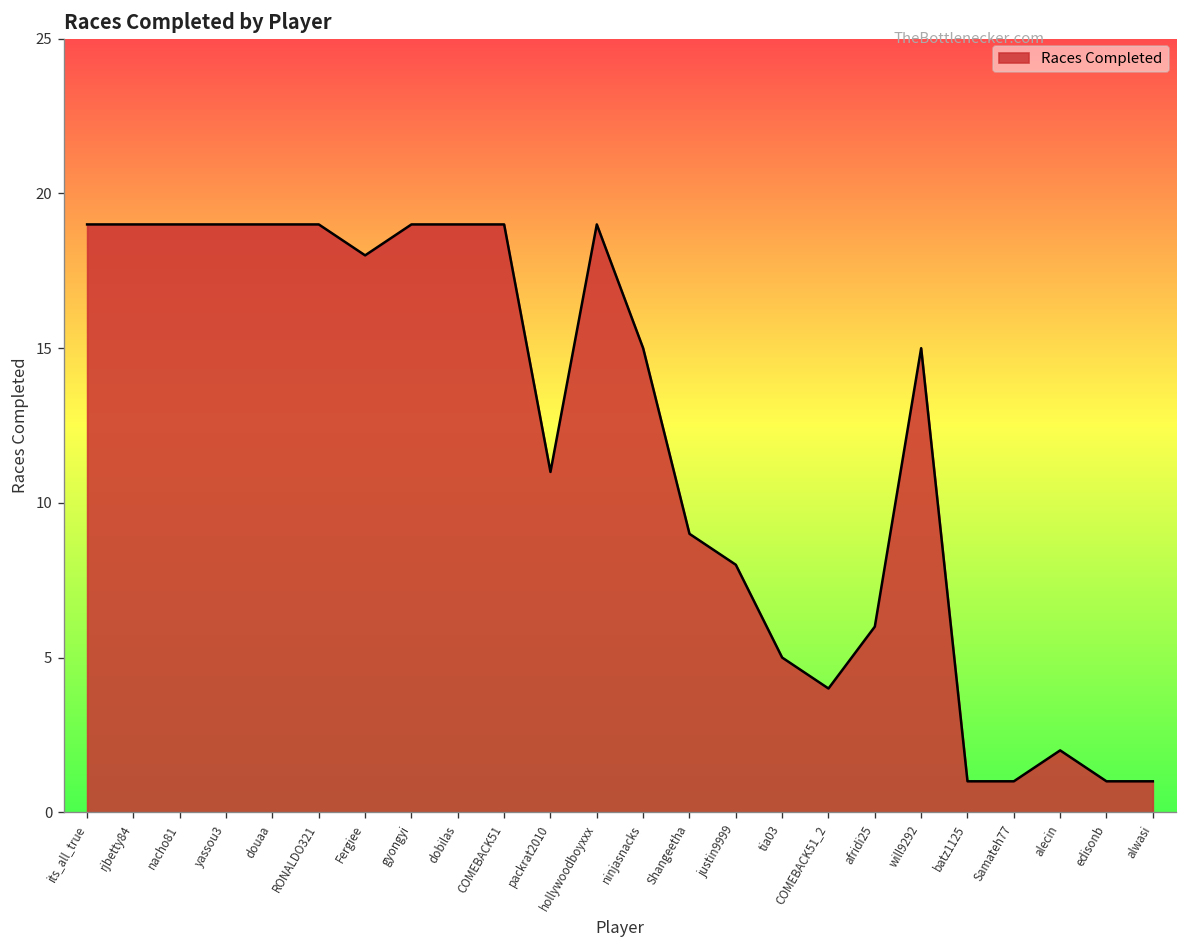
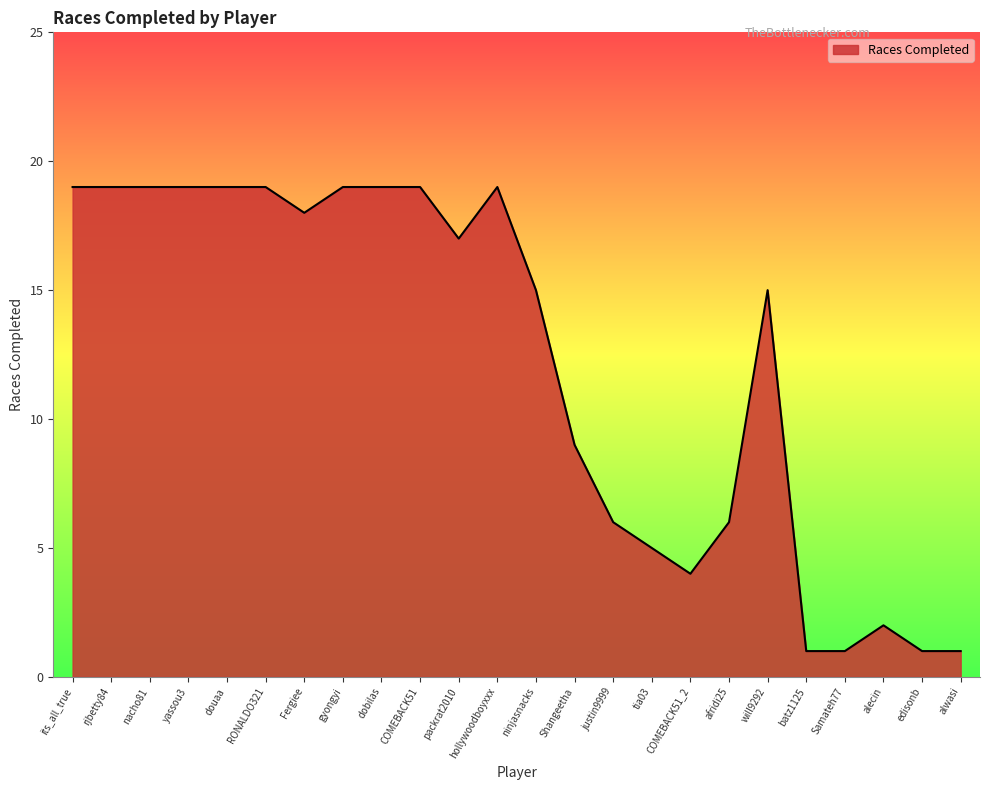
packrat2010: 11 -> 17
justin9999: 8 -> 6
